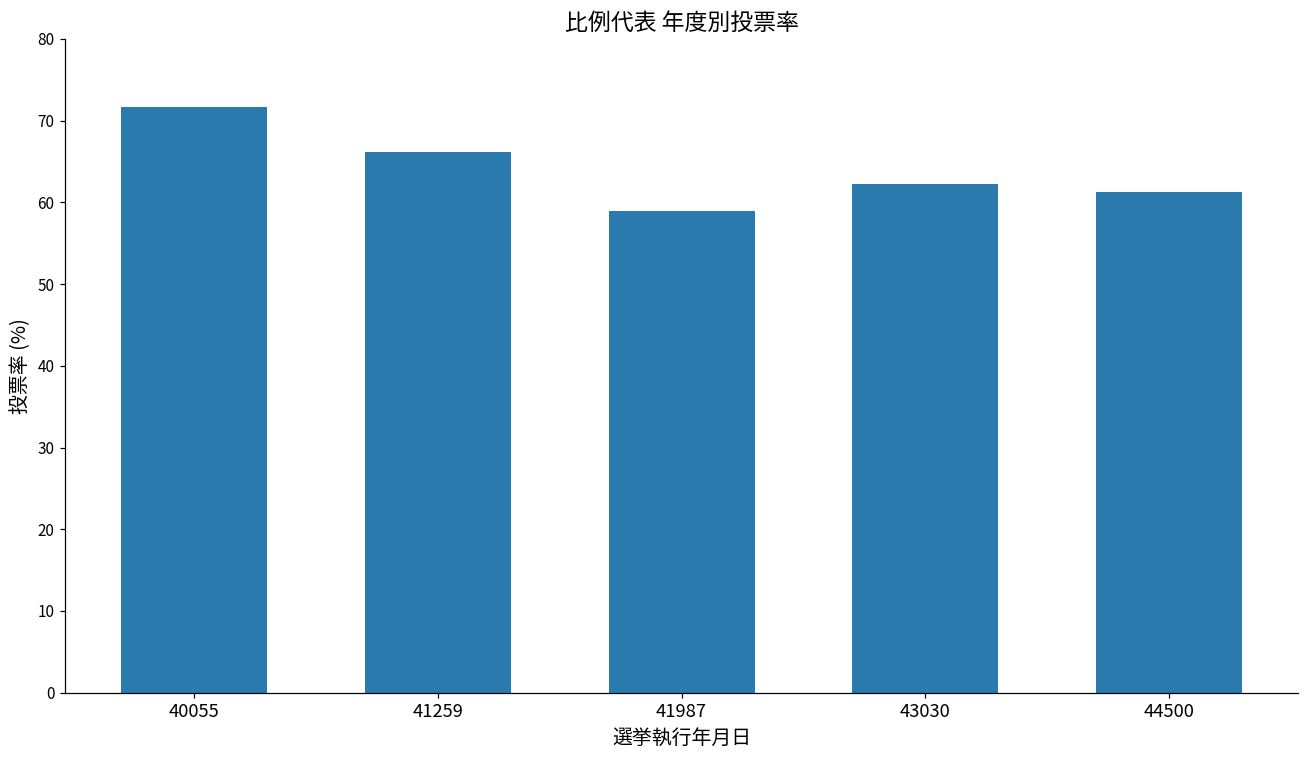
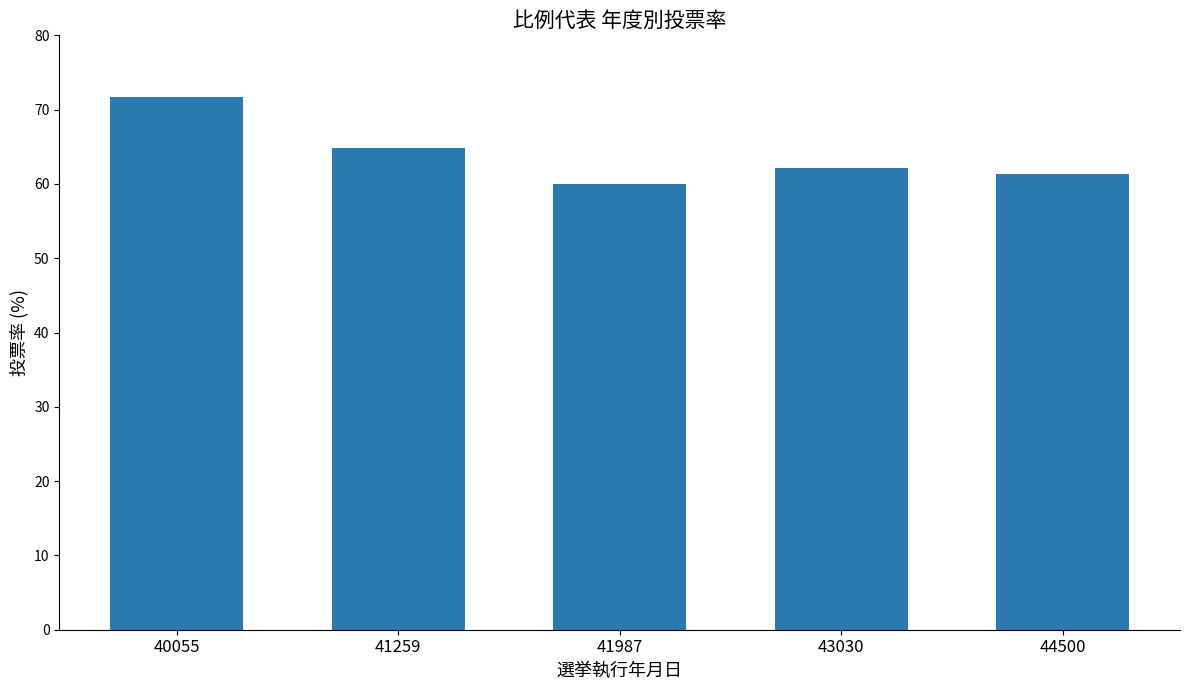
41259: 66 -> 65
41987: 59 -> 60
